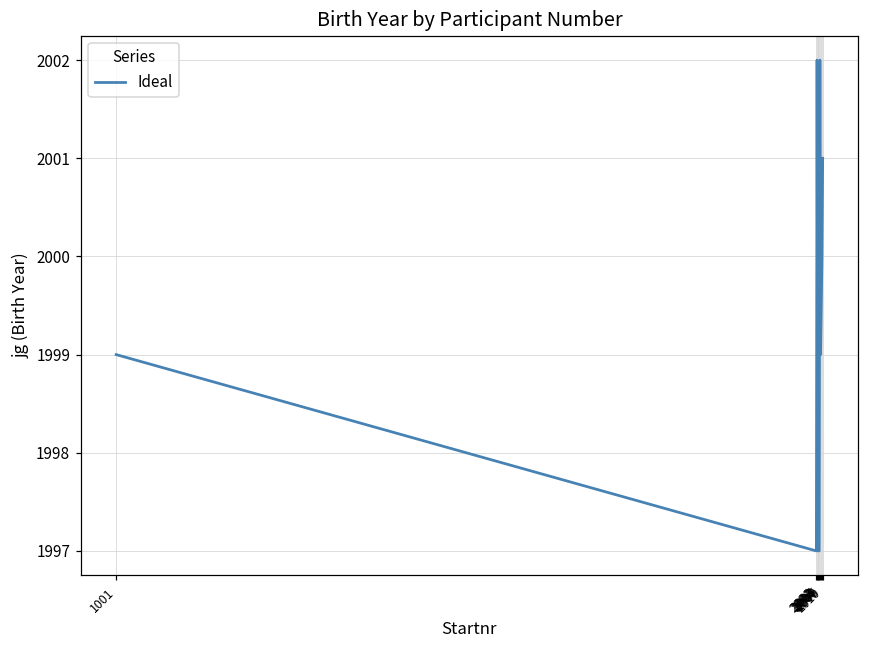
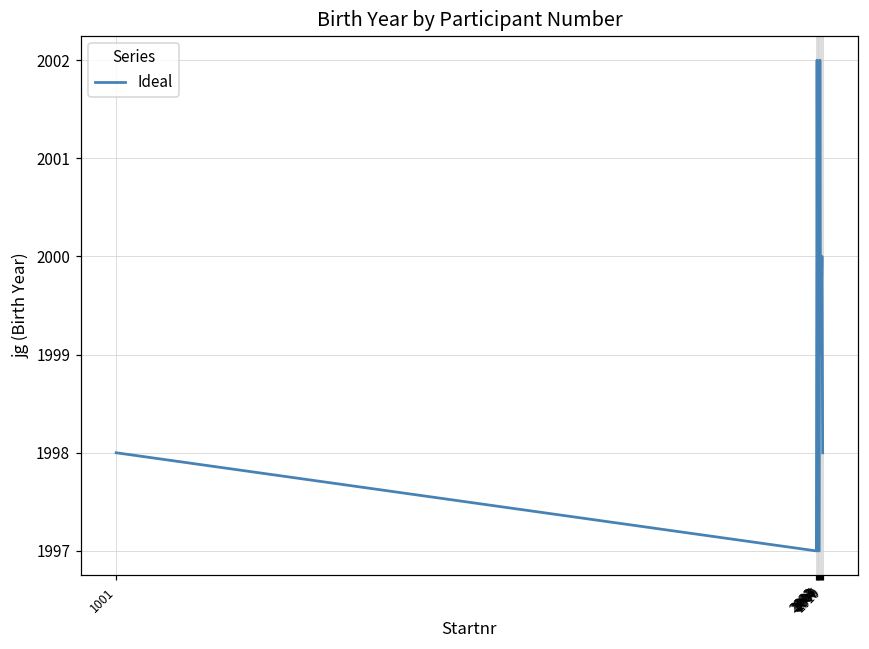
1001: 1999 -> 1998
2010: 2001 -> 1998
